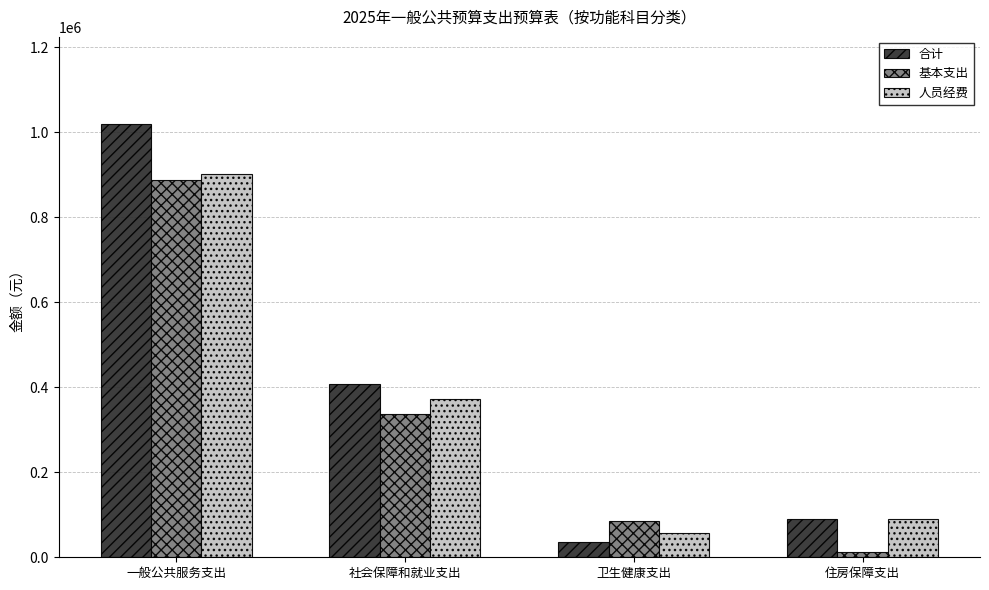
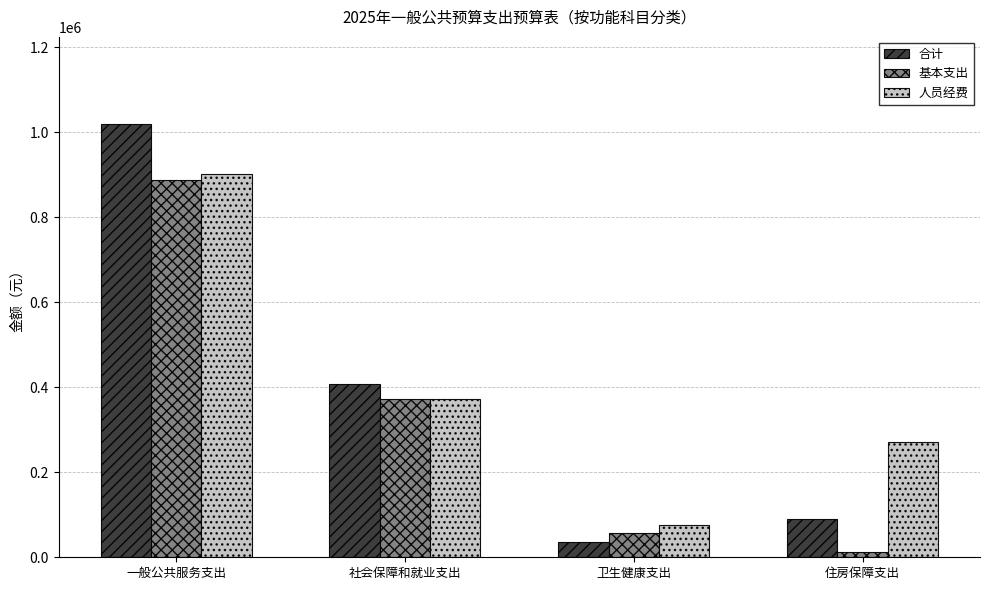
基本支出, 社会保障和就业支出: 340000 -> 370000
基本支出, 卫生健康支出: 90000 -> 60000
人员经费, 卫生健康支出: 60000 -> 80000
人员经费, 住房保障支出: 90000 -> 270000
